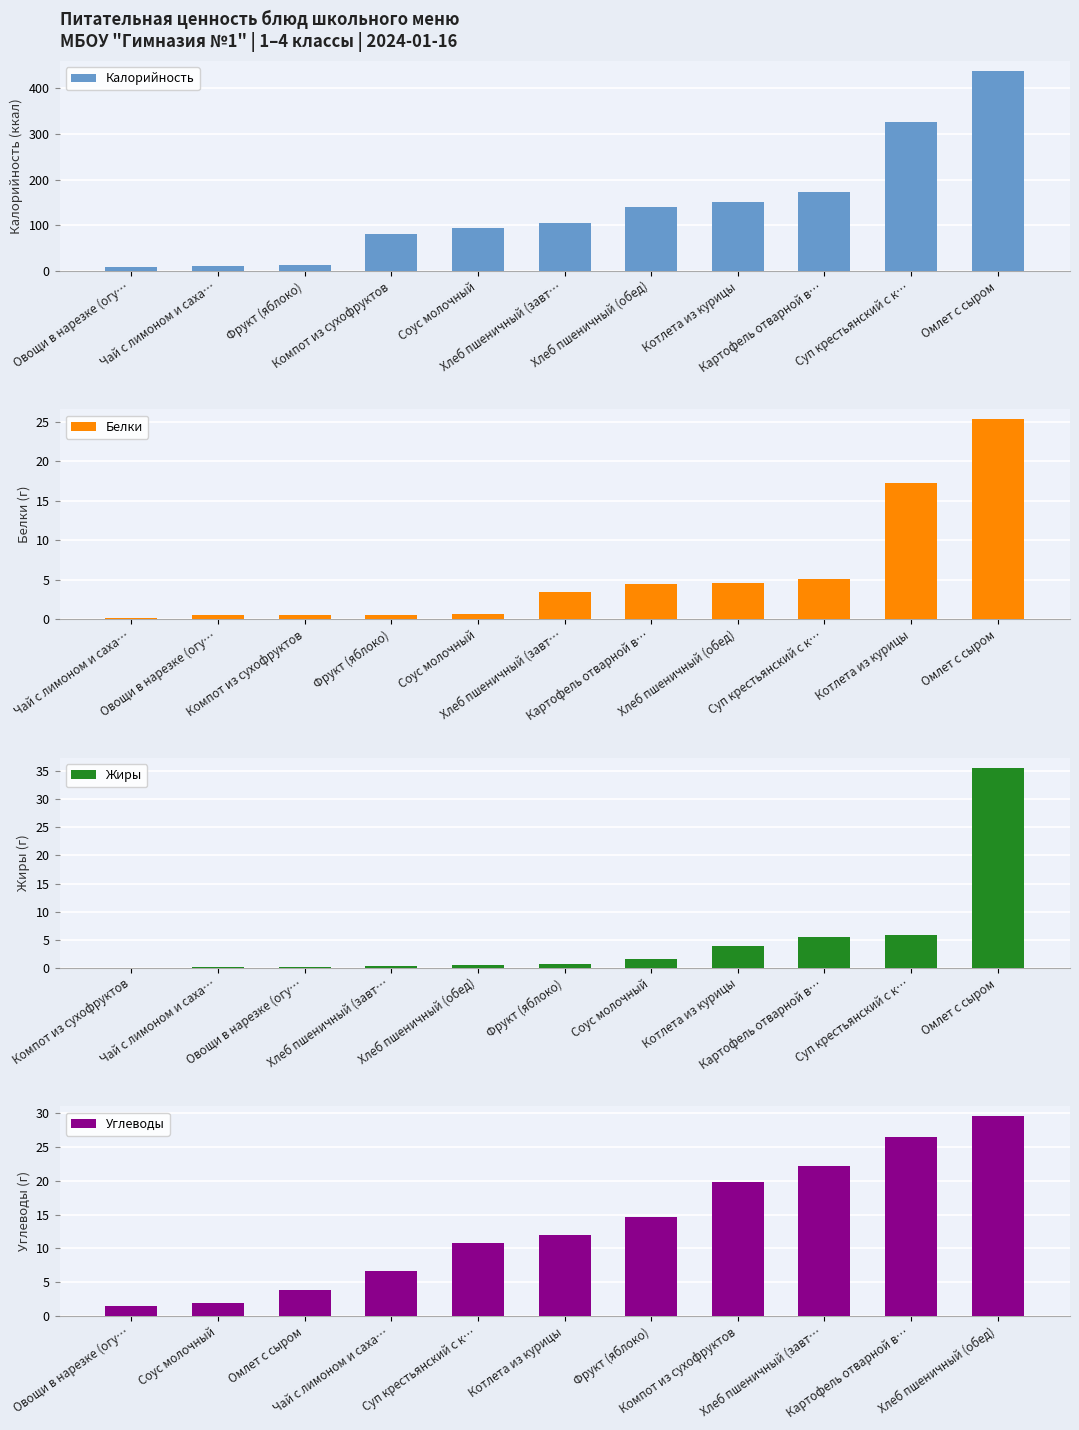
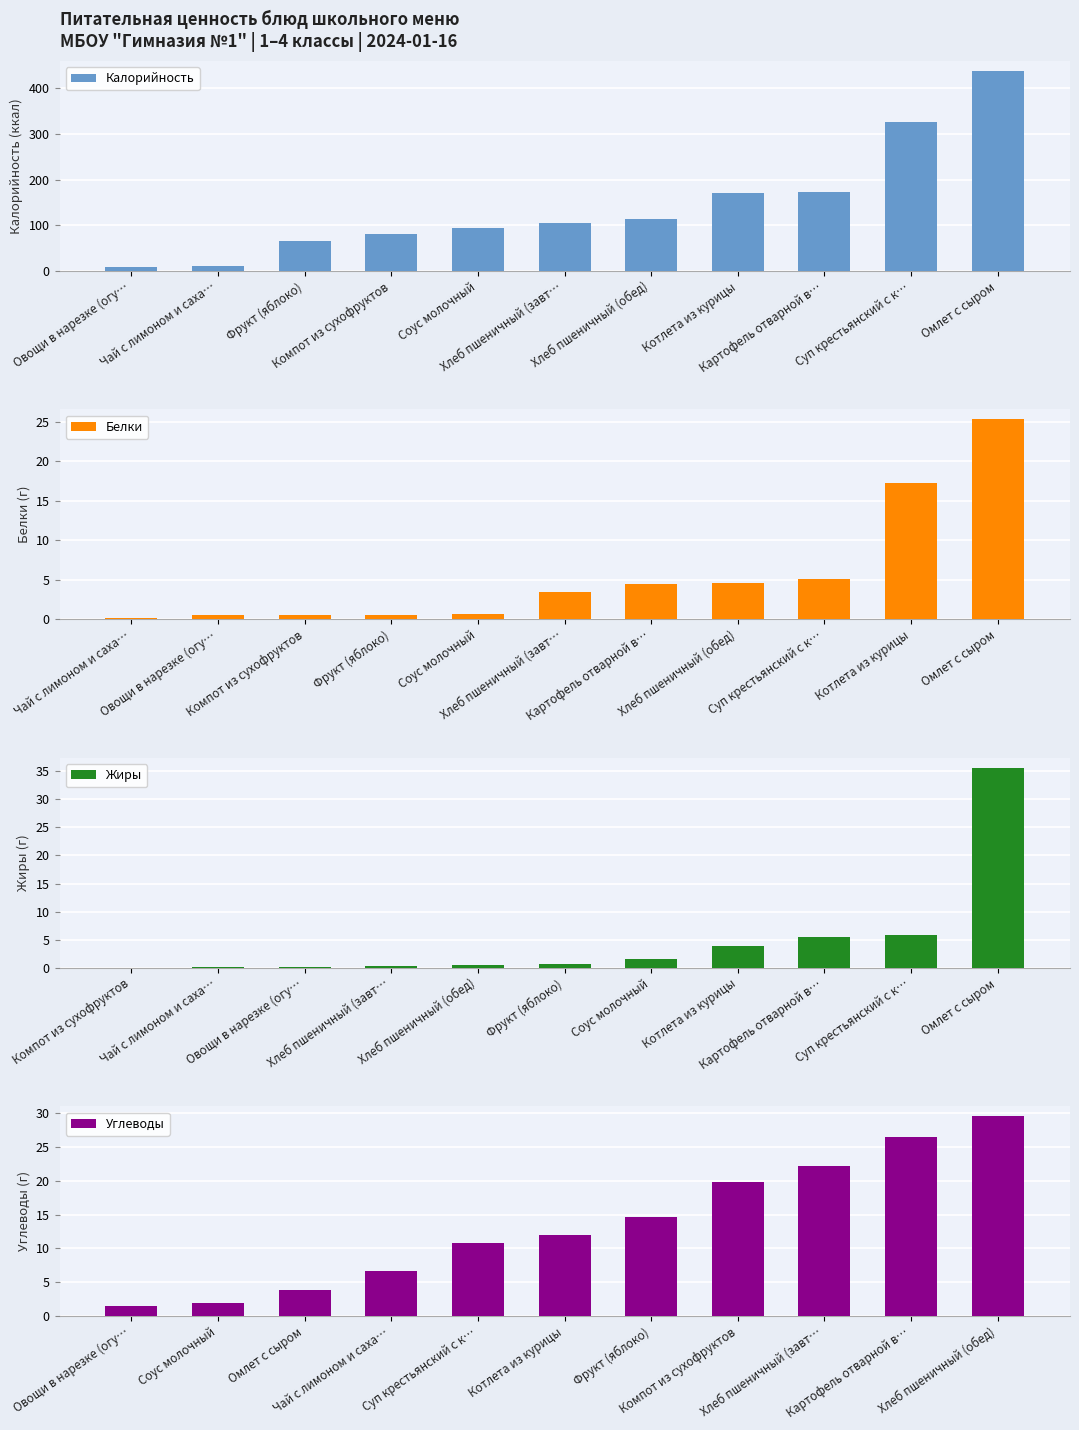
Питательная ценность блюд школьного меню МБОУ "Гимназия №1" | 1–4 классы | 2024-01-16, Фрукт (яблоко): 10 -> 70
Питательная ценность блюд школьного меню МБОУ "Гимназия №1" | 1–4 классы | 2024-01-16, Хлеб пшеничный (обед): 140 -> 110
Питательная ценность блюд школьного меню МБОУ "Гимназия №1" | 1–4 классы | 2024-01-16, Котлета из курицы: 150 -> 170
